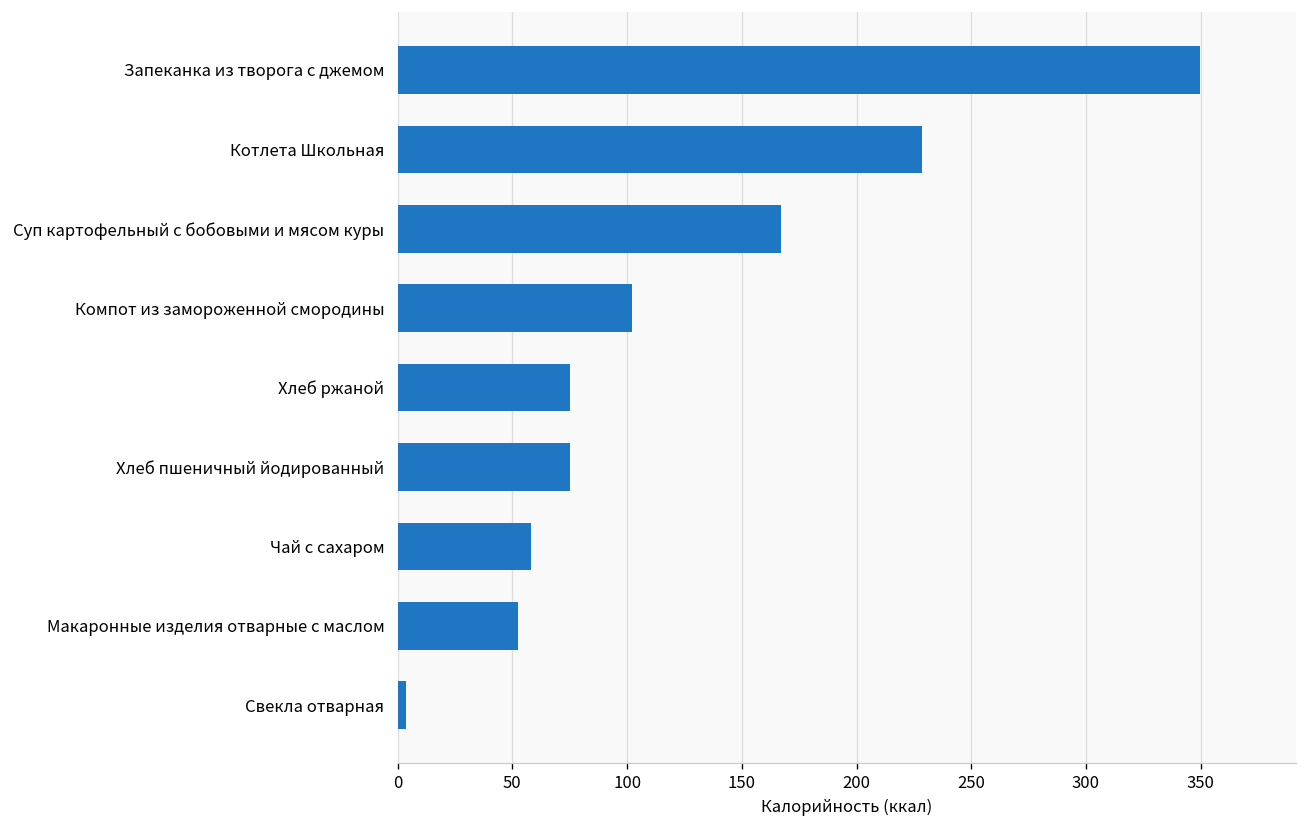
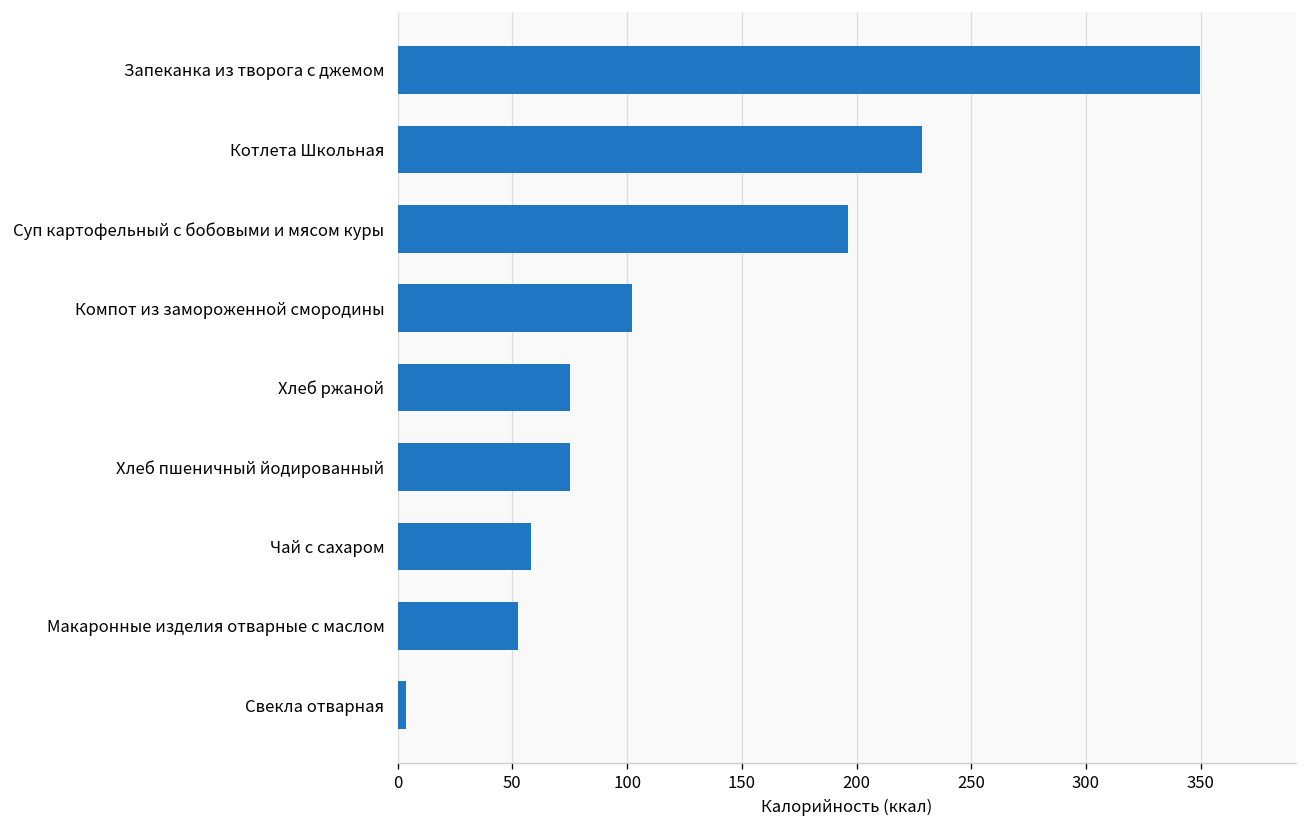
Суп картофельный с бобовыми и мясом куры: 167 -> 196
